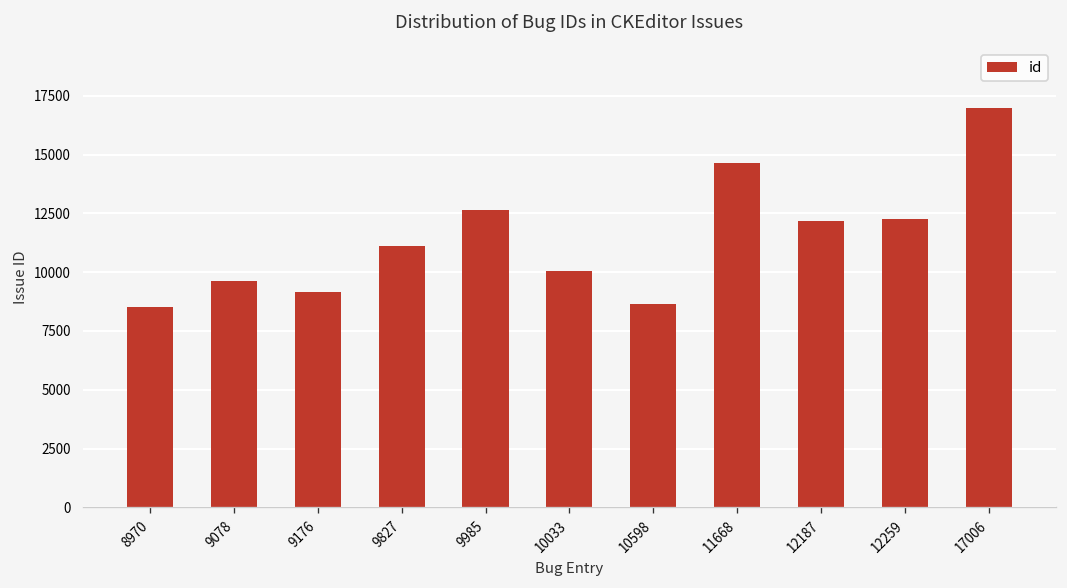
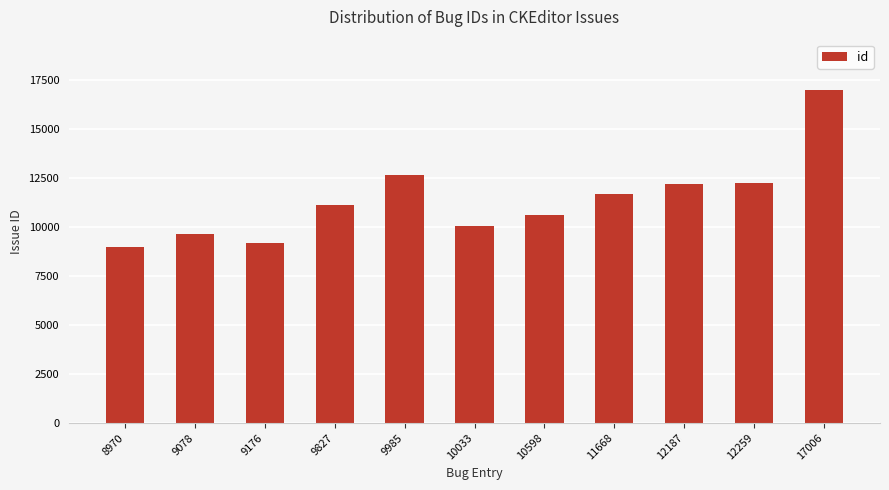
8970: 8500 -> 9000
10598: 8600 -> 10600
11668: 14600 -> 11700
